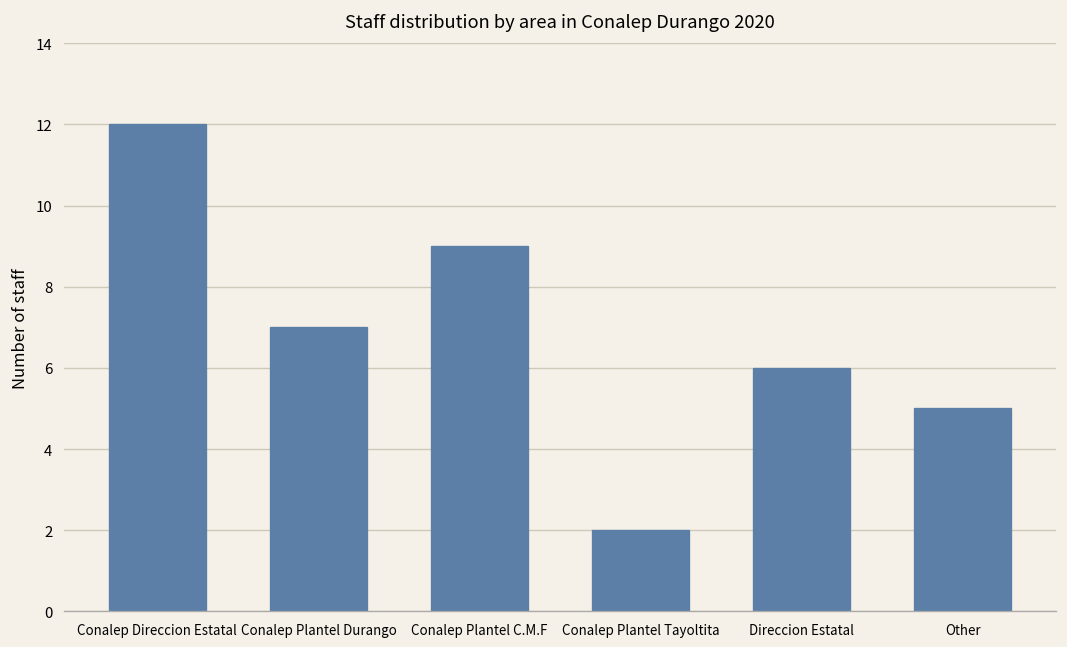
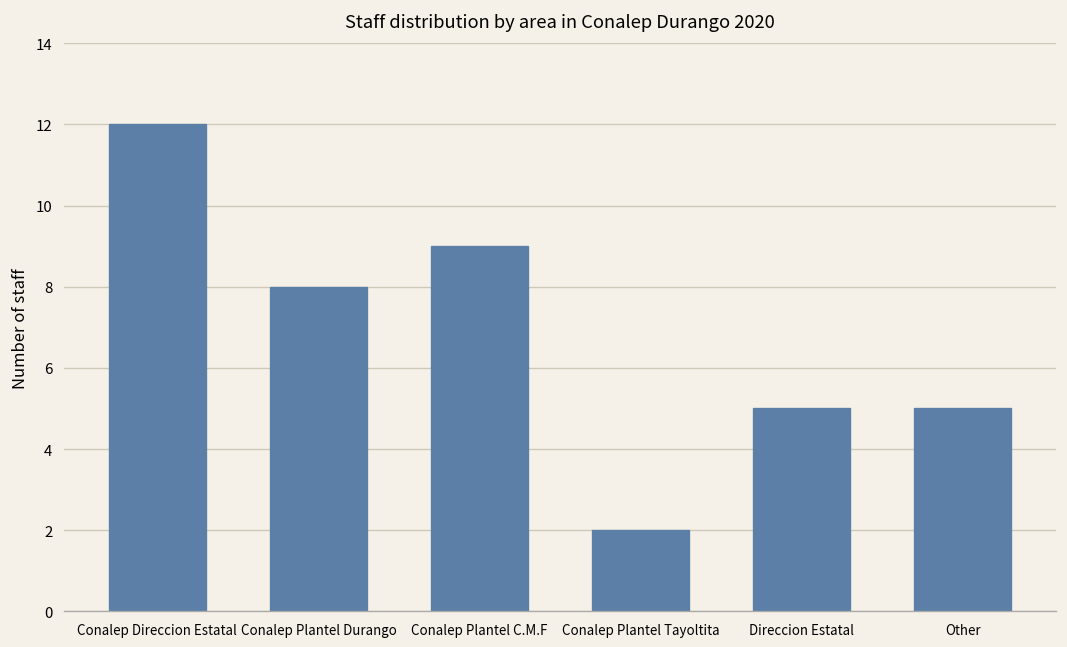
Conalep Plantel Durango: 7 -> 8
Direccion Estatal: 6 -> 5
